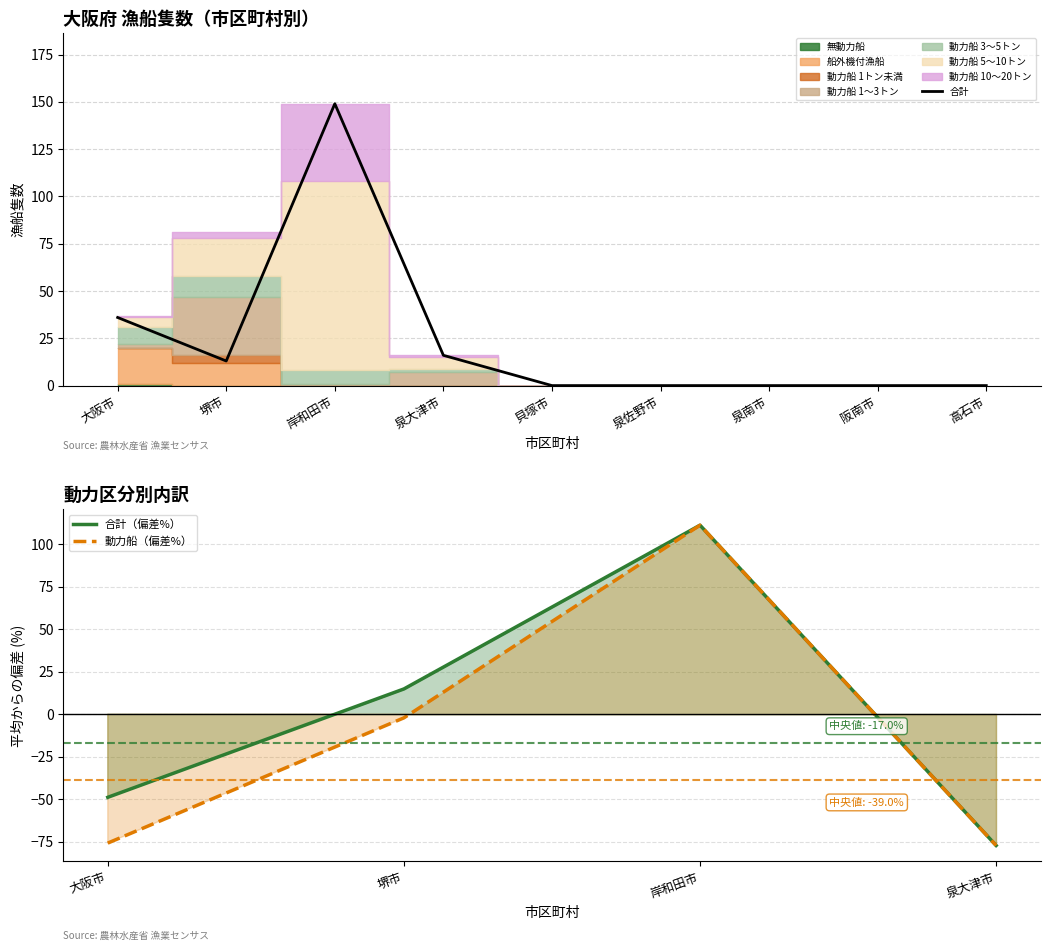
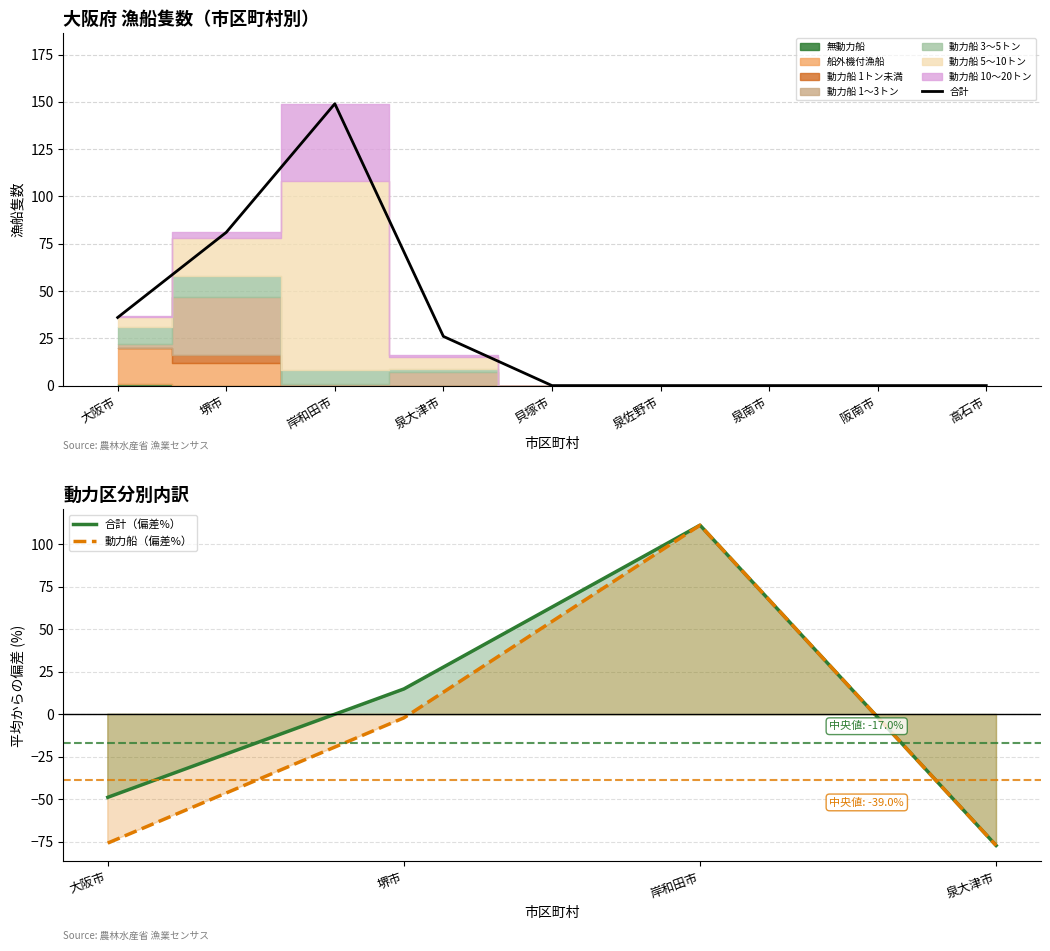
大阪府 漁船隻数（市区町村別）, 合計, 堺市: 13 -> 81
大阪府 漁船隻数（市区町村別）, 合計, 泉大津市: 16 -> 26
